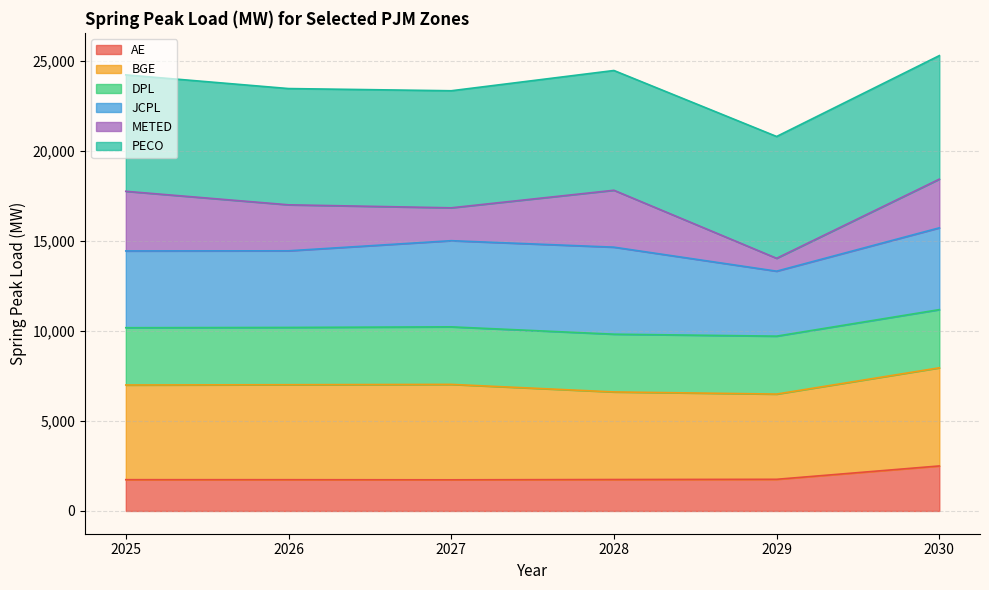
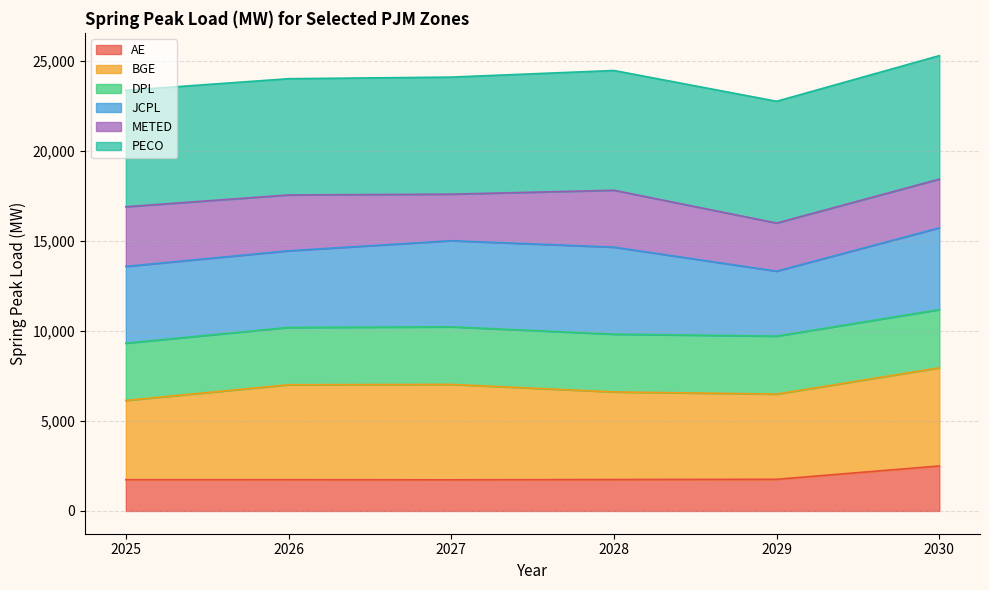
BGE, 2025: 5,300 -> 4,400
METED, 2026: 2,600 -> 3,100
METED, 2027: 1,800 -> 2,600
METED, 2029: 700 -> 2,700
